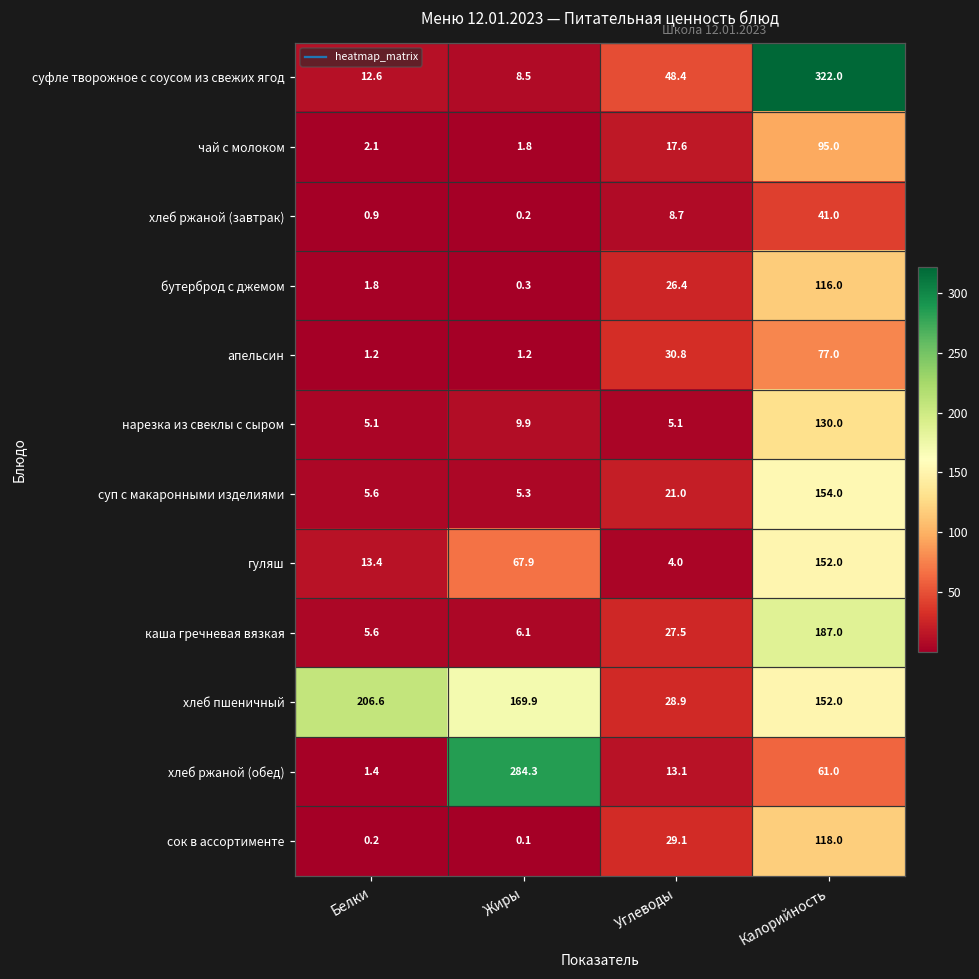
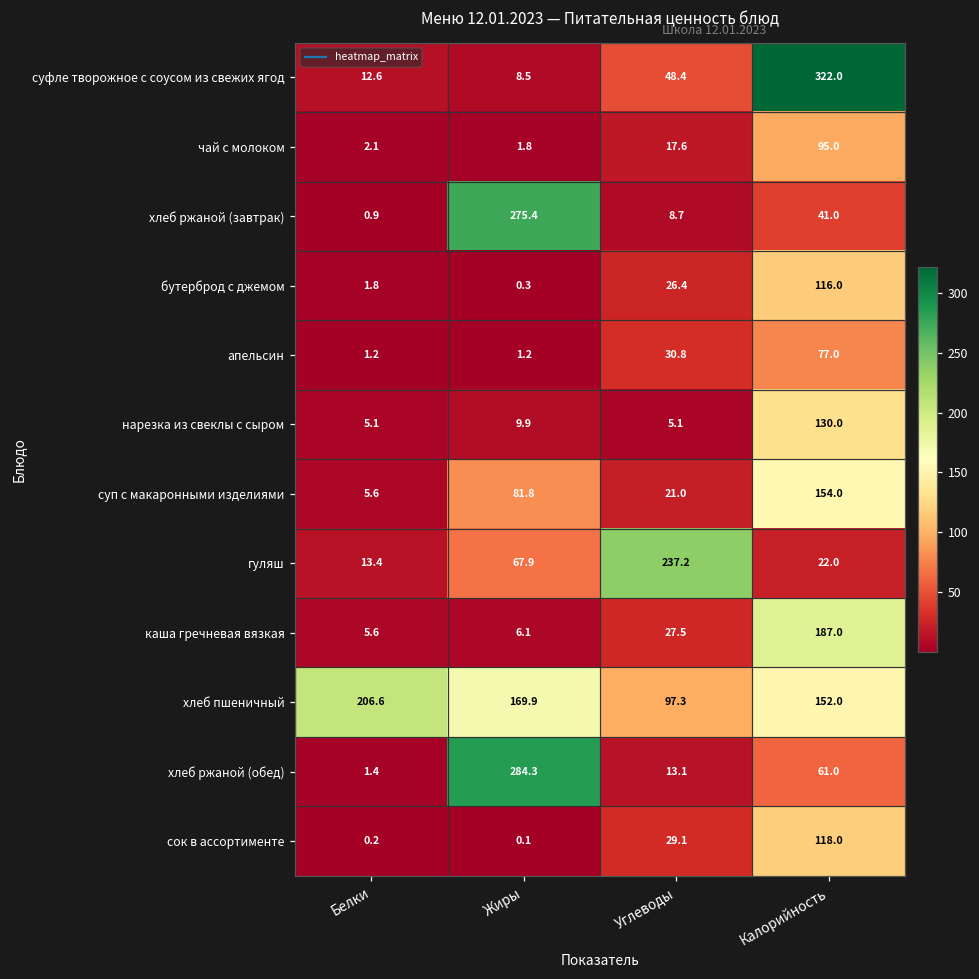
хлеб ржаной (завтрак), Жиры: 0.2 -> 275.4
суп с макаронными изделиями, Жиры: 5.3 -> 81.8
гуляш, Углеводы: 4.0 -> 237.2
гуляш, Калорийность: 152.0 -> 22.0
хлеб пшеничный, Углеводы: 28.9 -> 97.3
